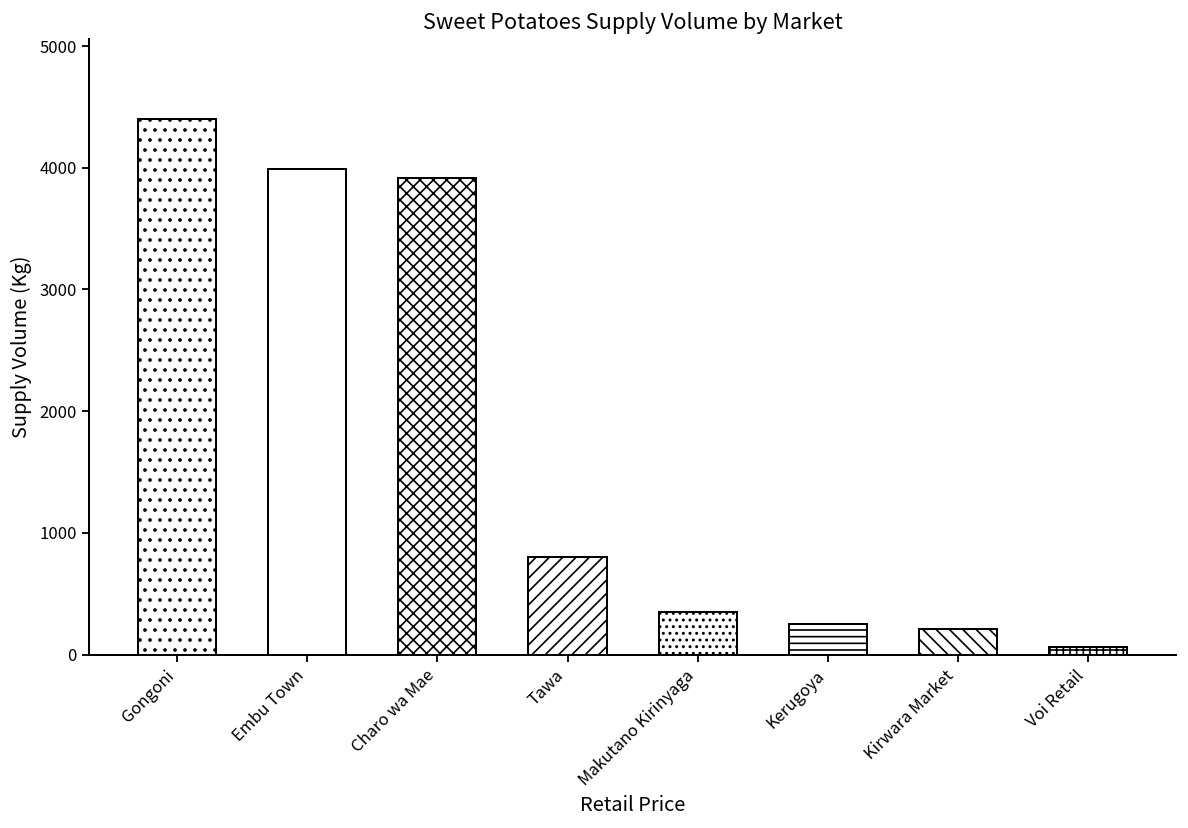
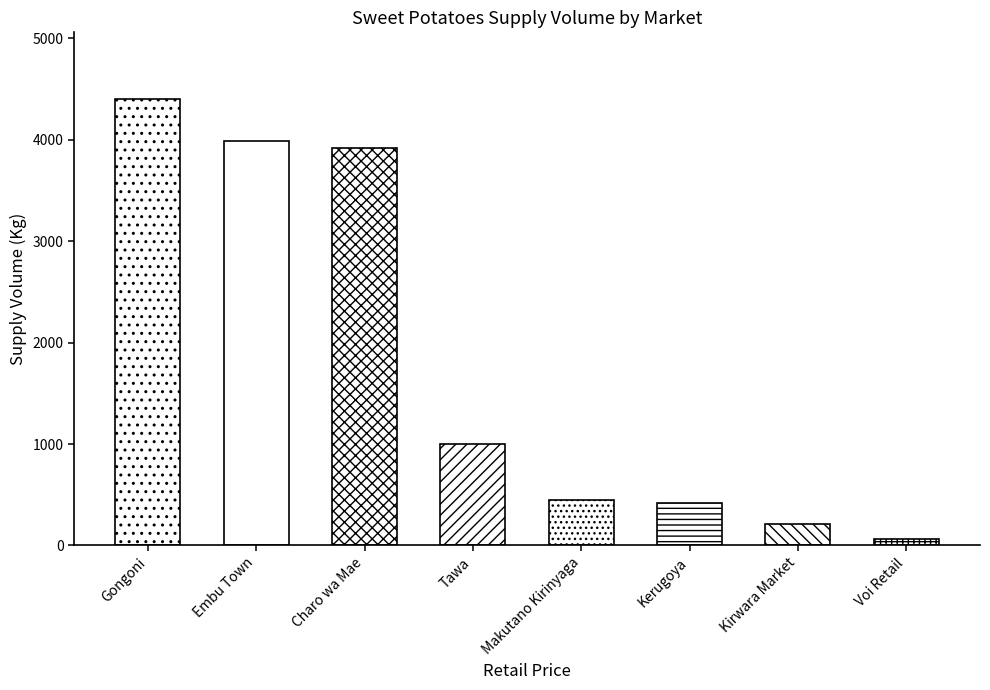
Tawa: 800 -> 1000
Makutano Kirinyaga: 350 -> 450
Kerugoya: 250 -> 420
